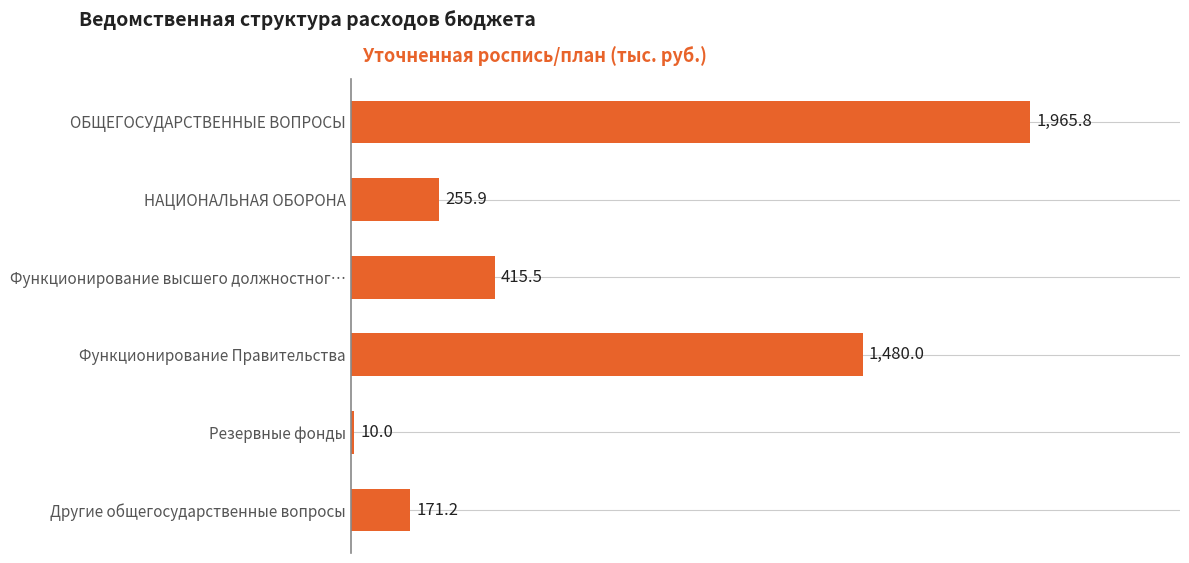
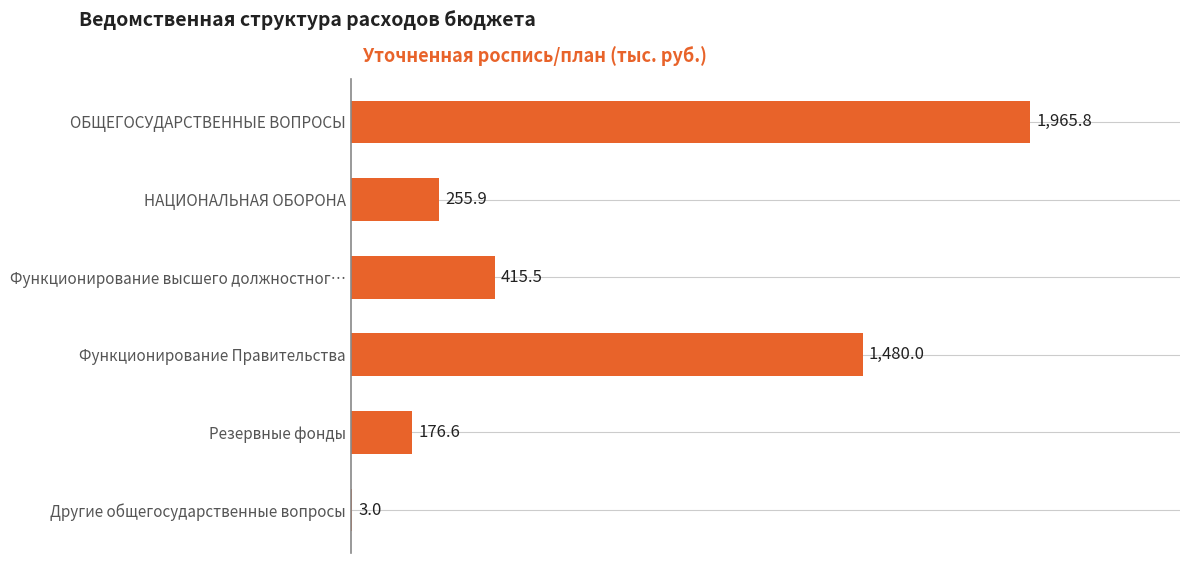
Резервные фонды: 10.0 -> 176.6
Другие общегосударственные вопросы: 171.2 -> 3.0
